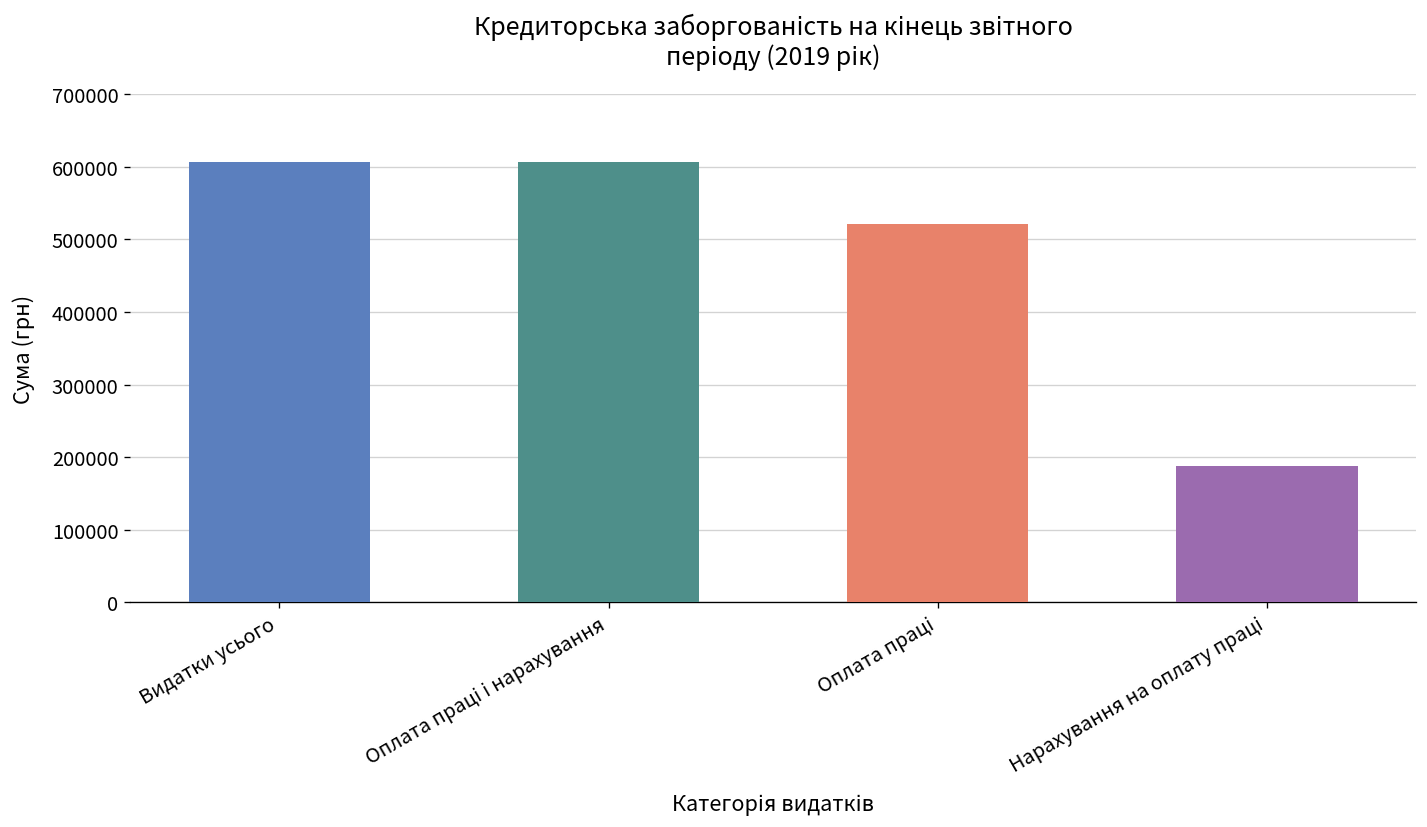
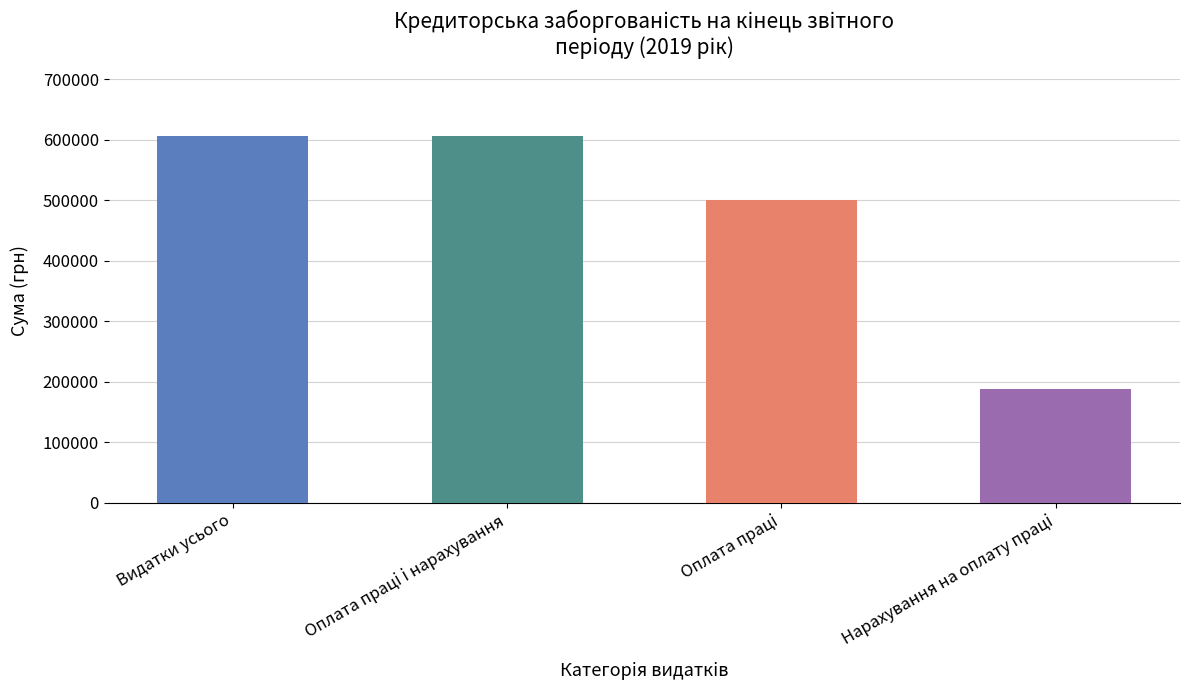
Оплата праці: 520000 -> 500000
